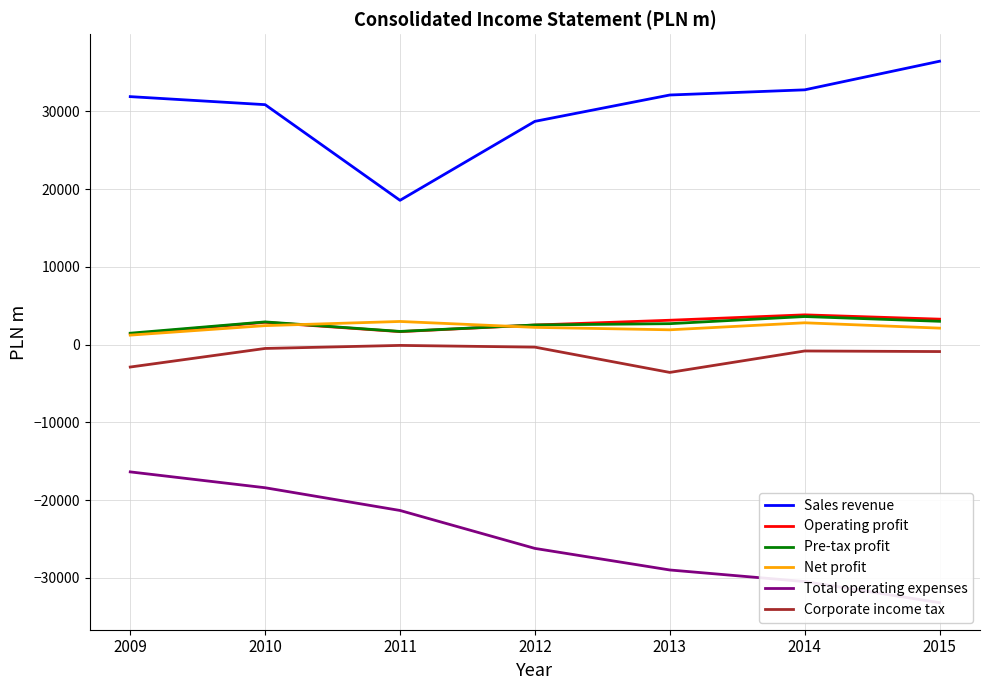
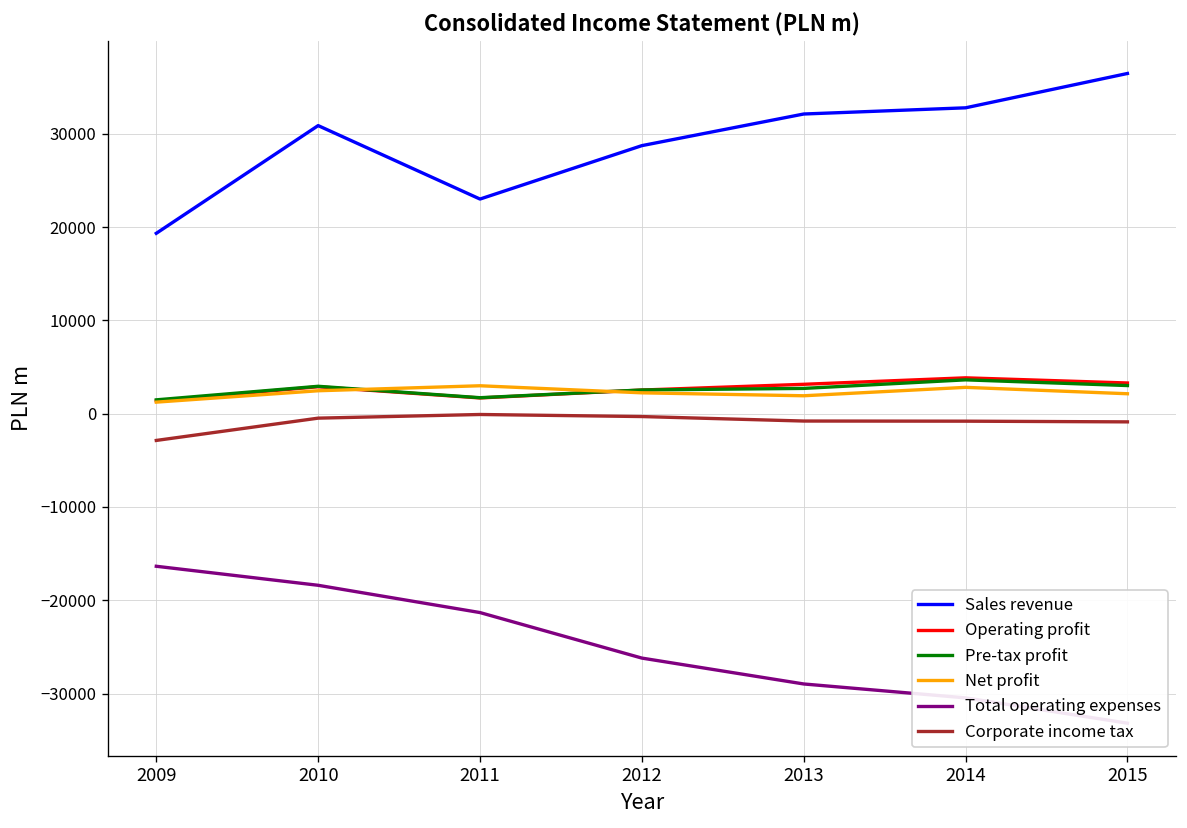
Sales revenue, 2009: 32000 -> 19000
Sales revenue, 2011: 19000 -> 23000
Corporate income tax, 2013: -4000 -> -1000
